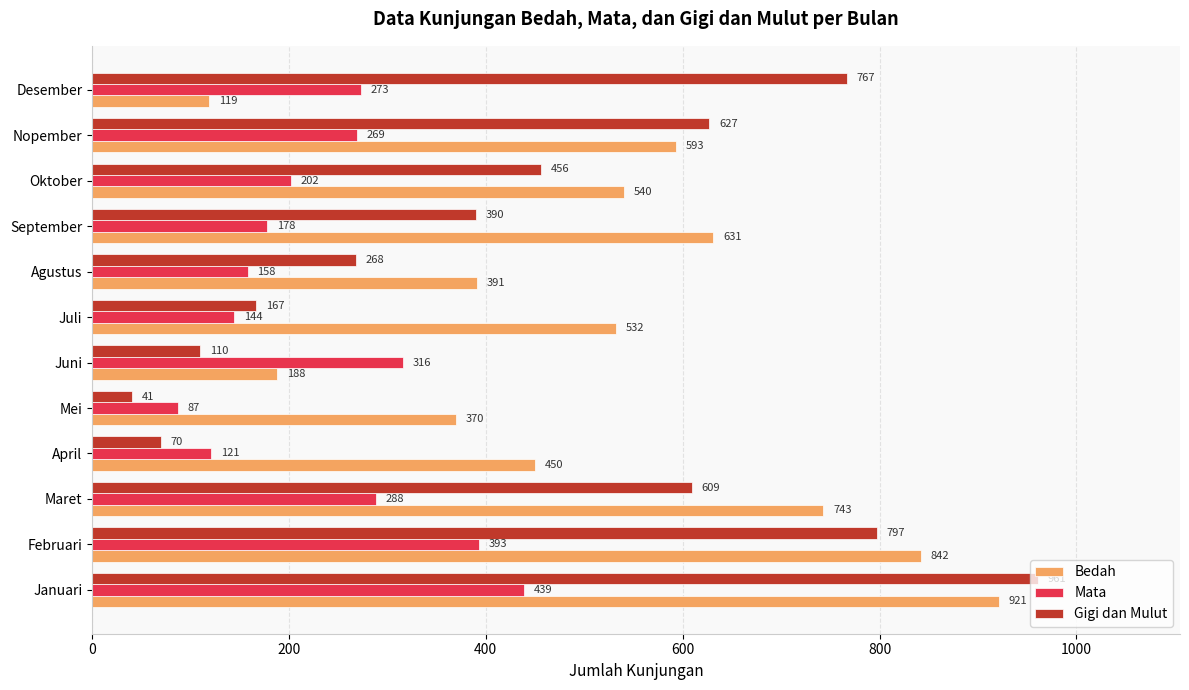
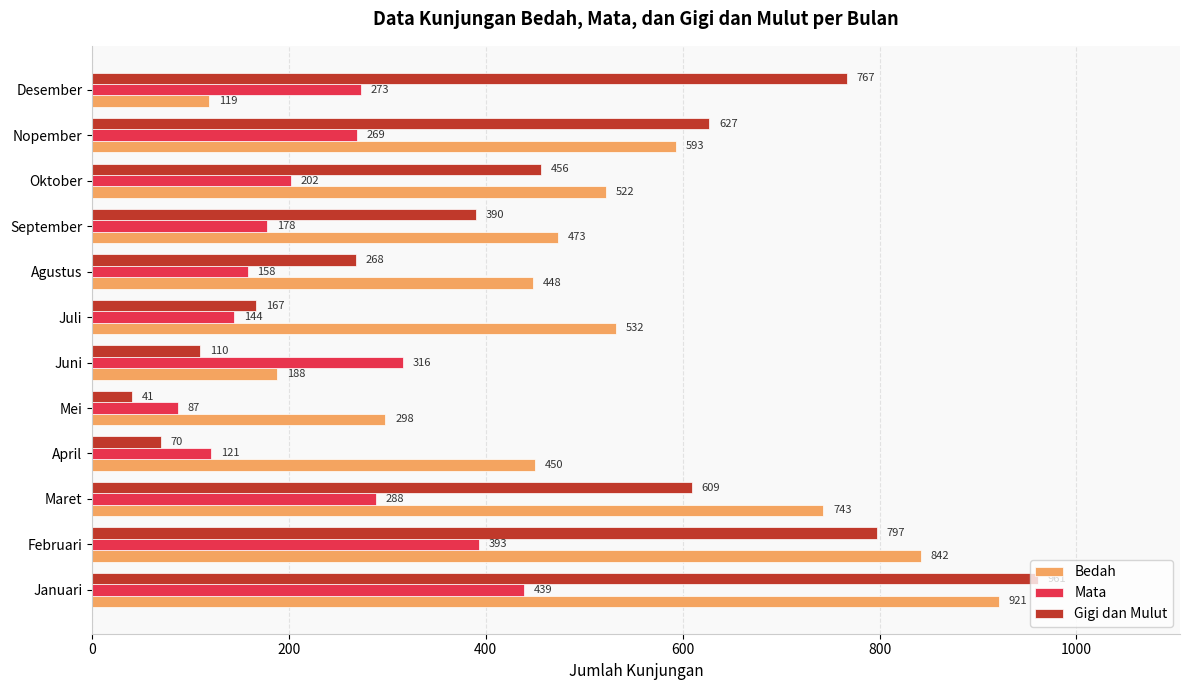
Bedah, Oktober: 540 -> 522
Bedah, September: 631 -> 473
Bedah, Agustus: 391 -> 448
Bedah, Mei: 370 -> 298
